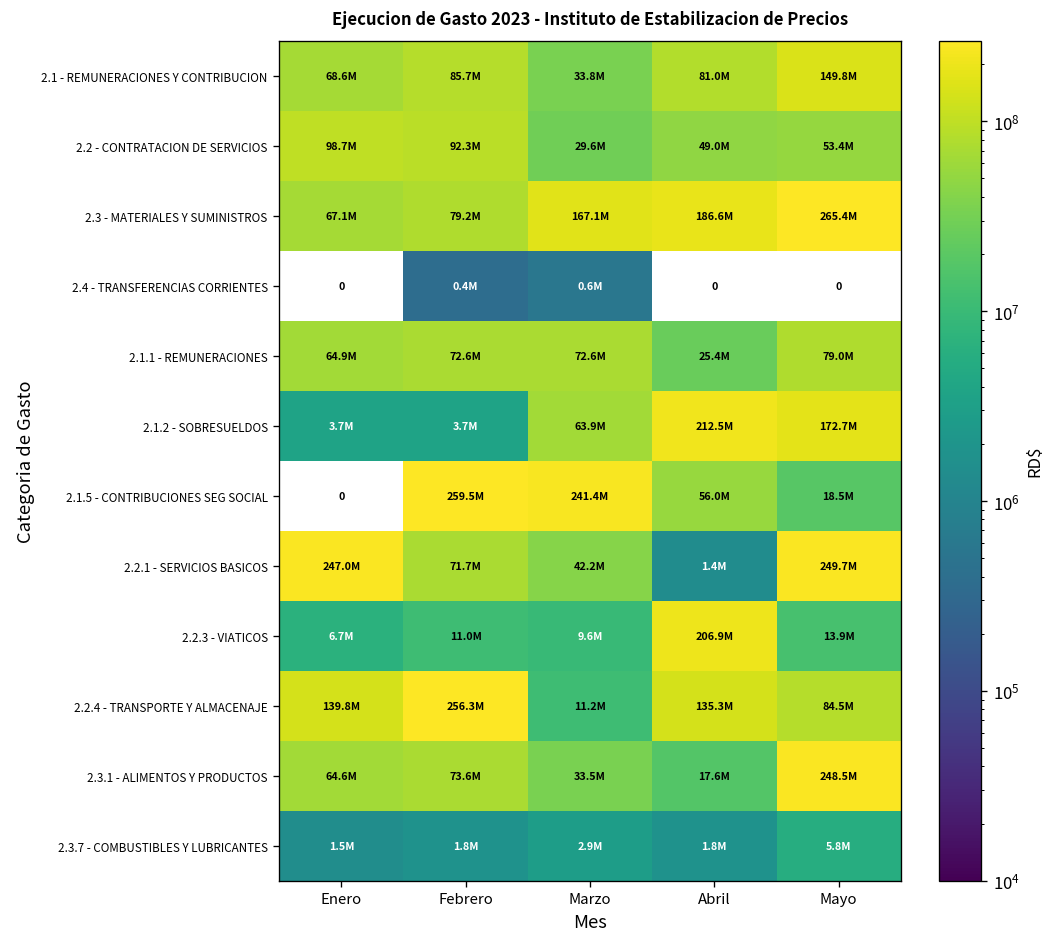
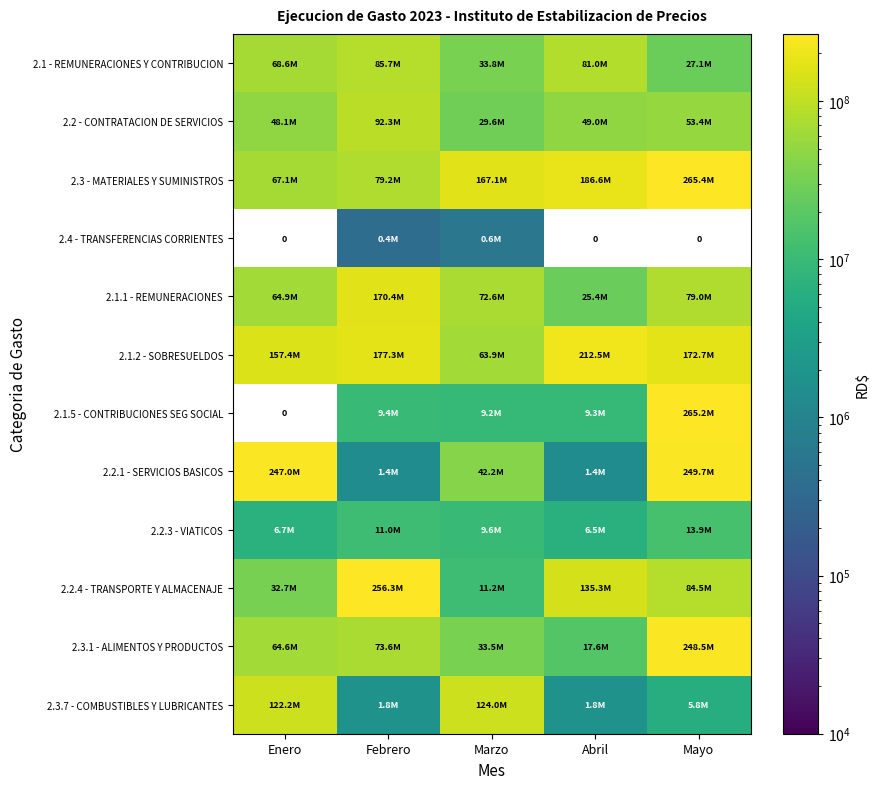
2.1 - REMUNERACIONES Y CONTRIBUCION, Mayo: 149.8M -> 27.1M
2.2 - CONTRATACION DE SERVICIOS, Enero: 98.7M -> 48.1M
2.1.1 - REMUNERACIONES, Febrero: 72.6M -> 170.4M
2.1.2 - SOBRESUELDOS, Enero: 3.7M -> 157.4M
2.1.2 - SOBRESUELDOS, Febrero: 3.7M -> 177.3M
2.1.5 - CONTRIBUCIONES SEG SOCIAL, Febrero: 259.5M -> 9.4M
2.1.5 - CONTRIBUCIONES SEG SOCIAL, Marzo: 241.4M -> 9.2M
2.1.5 - CONTRIBUCIONES SEG SOCIAL, Abril: 56.0M -> 9.3M
2.1.5 - CONTRIBUCIONES SEG SOCIAL, Mayo: 18.5M -> 265.2M
2.2.1 - SERVICIOS BASICOS, Febrero: 71.7M -> 1.4M
2.2.3 - VIATICOS, Abril: 206.9M -> 6.5M
2.2.4 - TRANSPORTE Y ALMACENAJE, Enero: 139.8M -> 32.7M
2.3.7 - COMBUSTIBLES Y LUBRICANTES, Enero: 1.5M -> 122.2M
2.3.7 - COMBUSTIBLES Y LUBRICANTES, Marzo: 2.9M -> 124.0M
